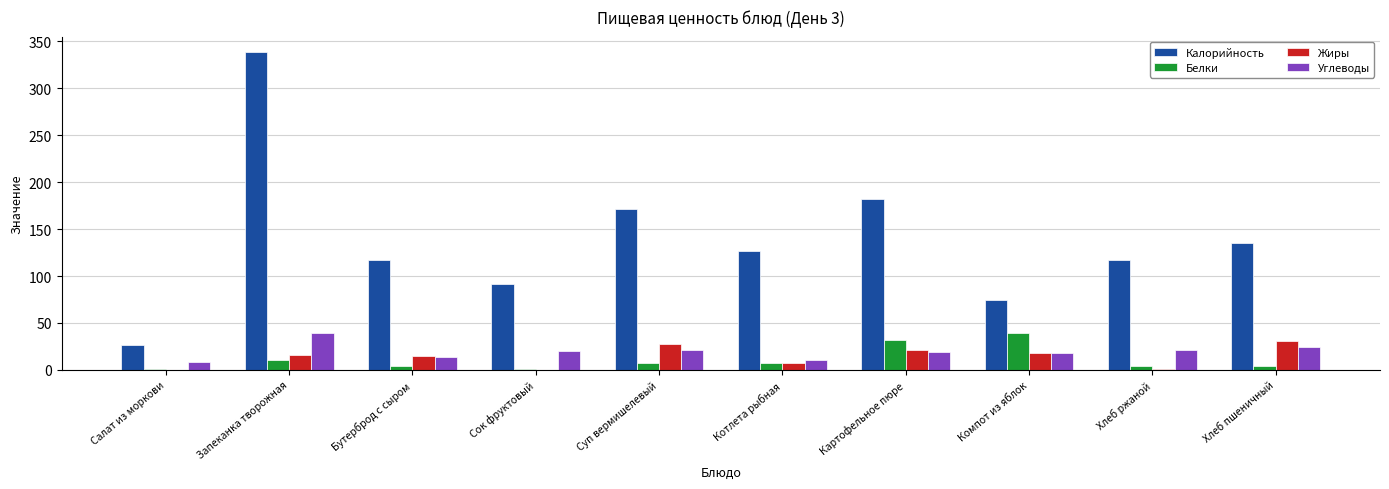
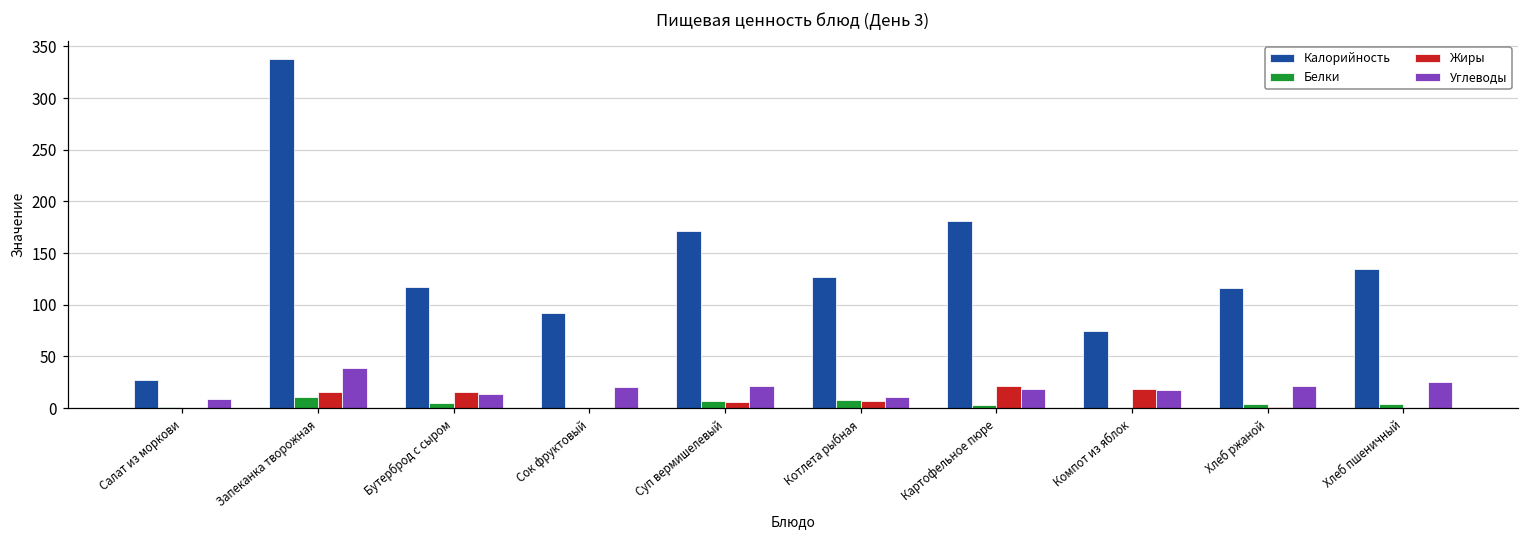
Жиры, Суп вермишелевый: 30 -> 10
Белки, Картофельное пюре: 30 -> 0
Белки, Компот из яблок: 40 -> 0
Жиры, Хлеб пшеничный: 30 -> 0
